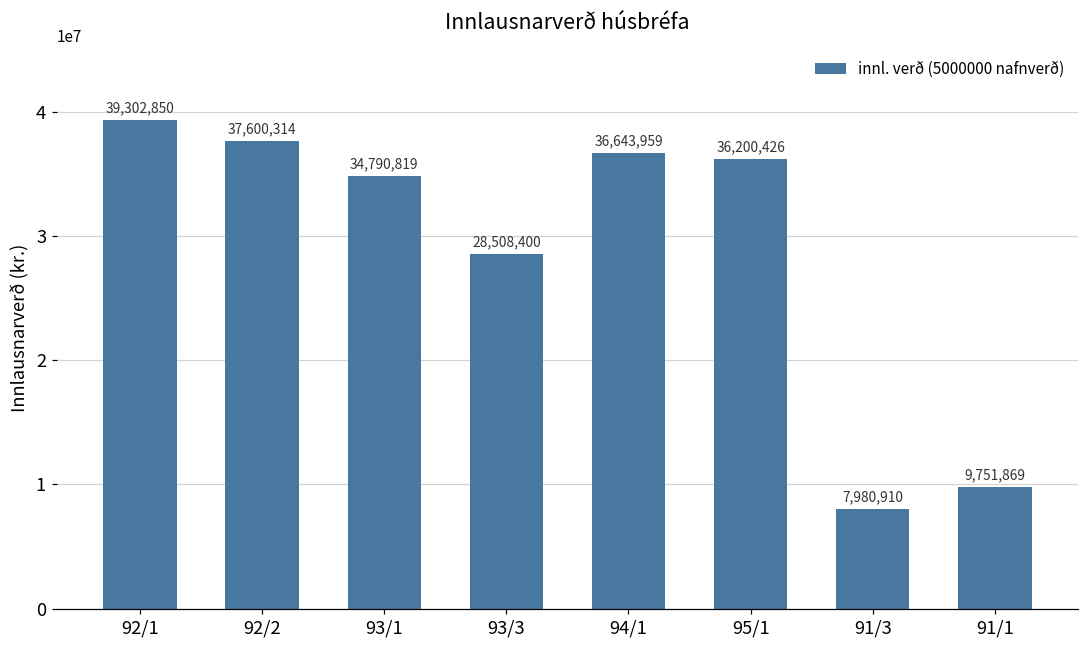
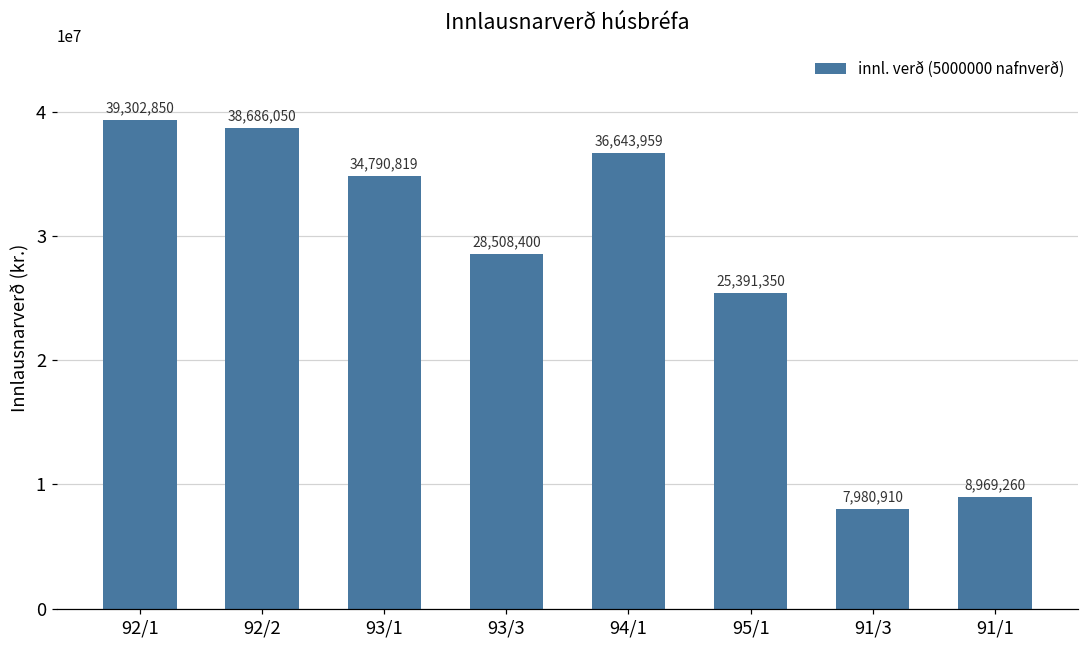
92/2: 37,600,314 -> 38,686,050
95/1: 36,200,426 -> 25,391,350
91/1: 9,751,869 -> 8,969,260
